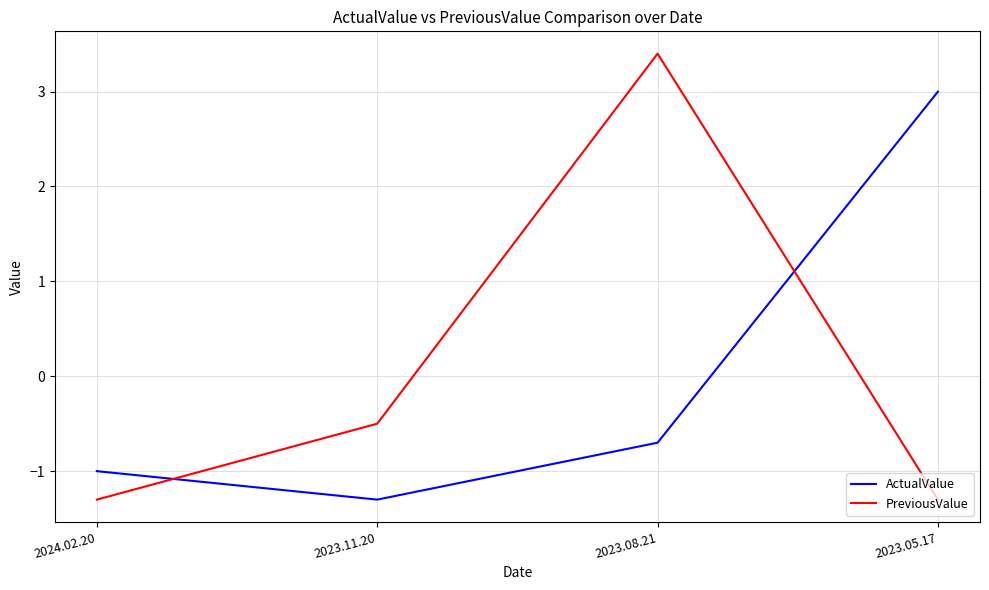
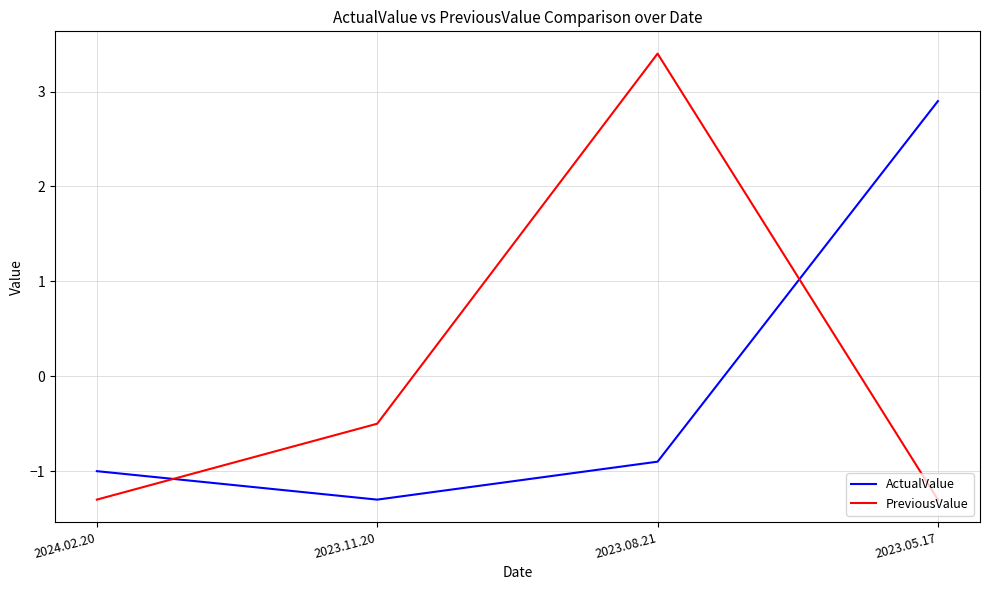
ActualValue, 2023.08.21: -0.7 -> -0.9
ActualValue, 2023.05.17: 3.0 -> 2.9
